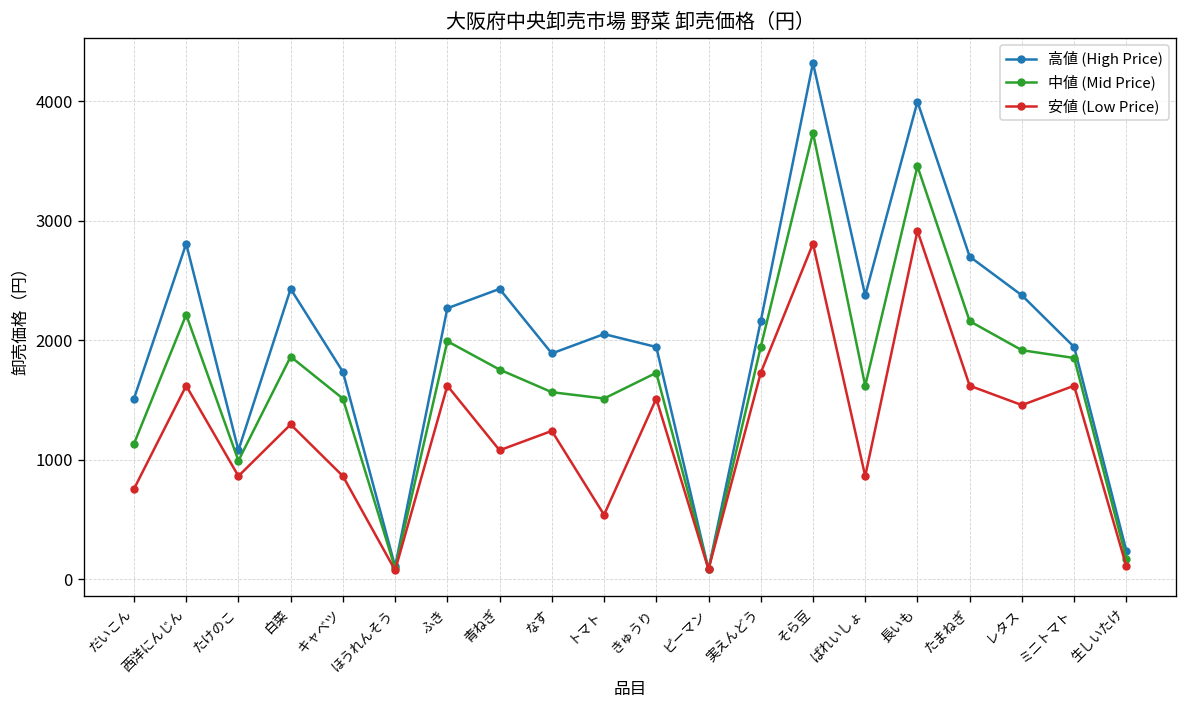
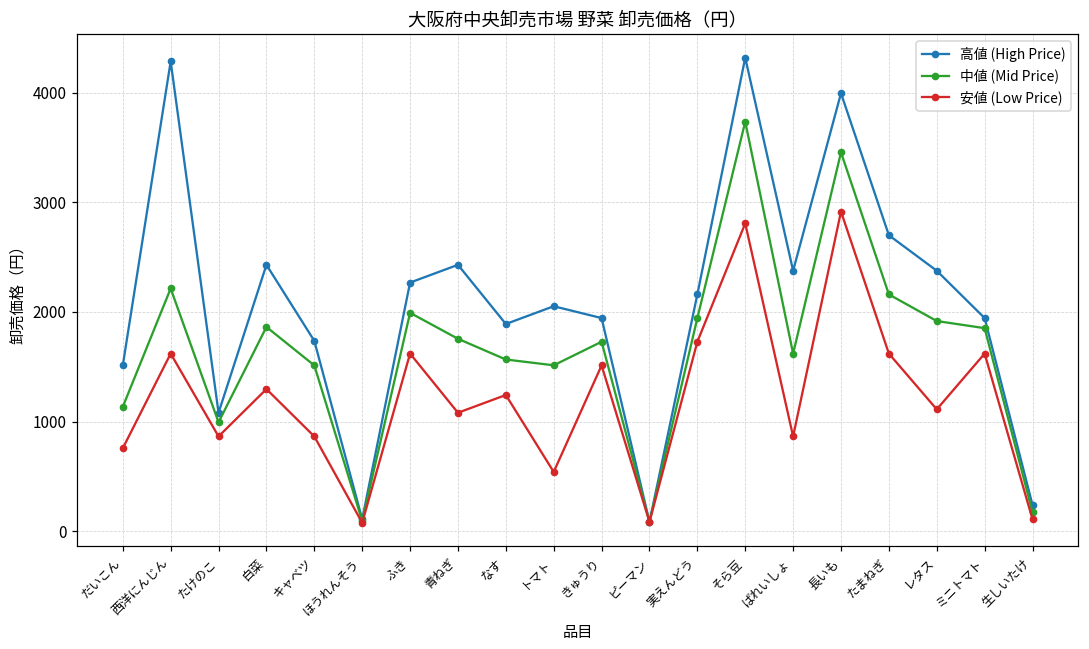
高値 (High Price), 西洋にんじん: 2800 -> 4300
安値 (Low Price), レタス: 1500 -> 1100
